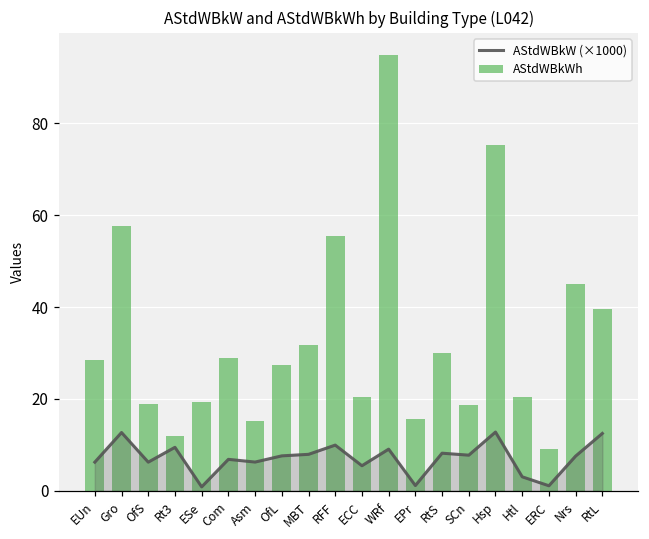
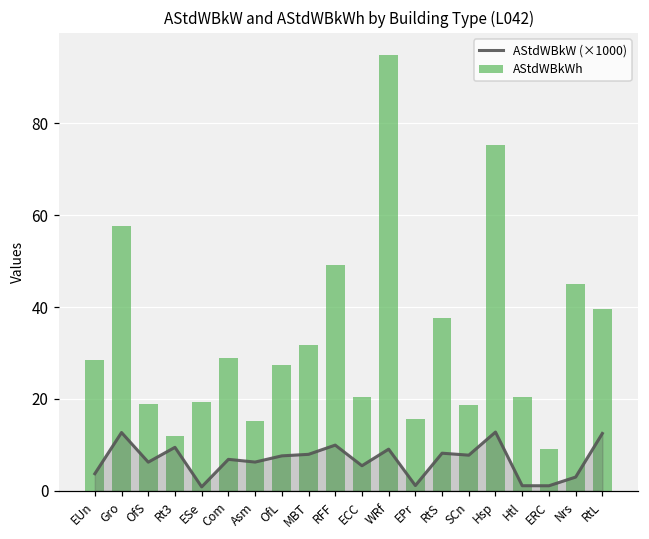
AStdWBkW (×1000), EUn: 6 -> 4
AStdWBkWh, RFF: 55 -> 49
AStdWBkWh, RtS: 30 -> 38
AStdWBkW (×1000), Htl: 3 -> 1
AStdWBkW (×1000), Nrs: 8 -> 3
